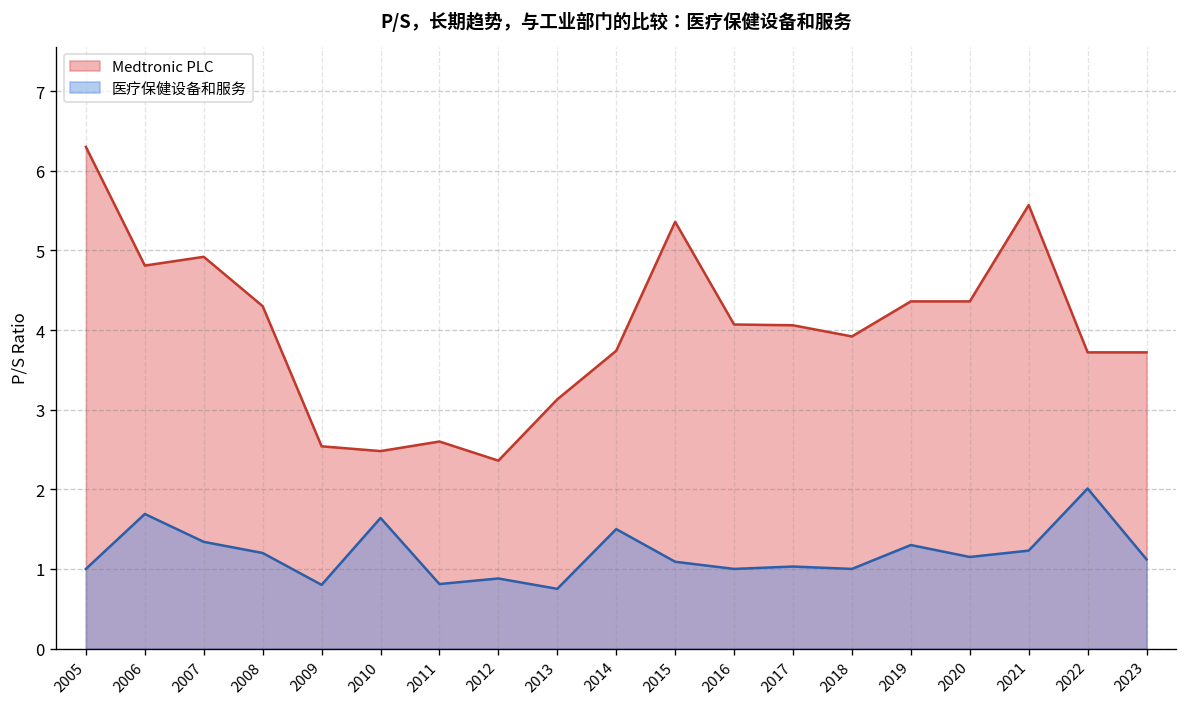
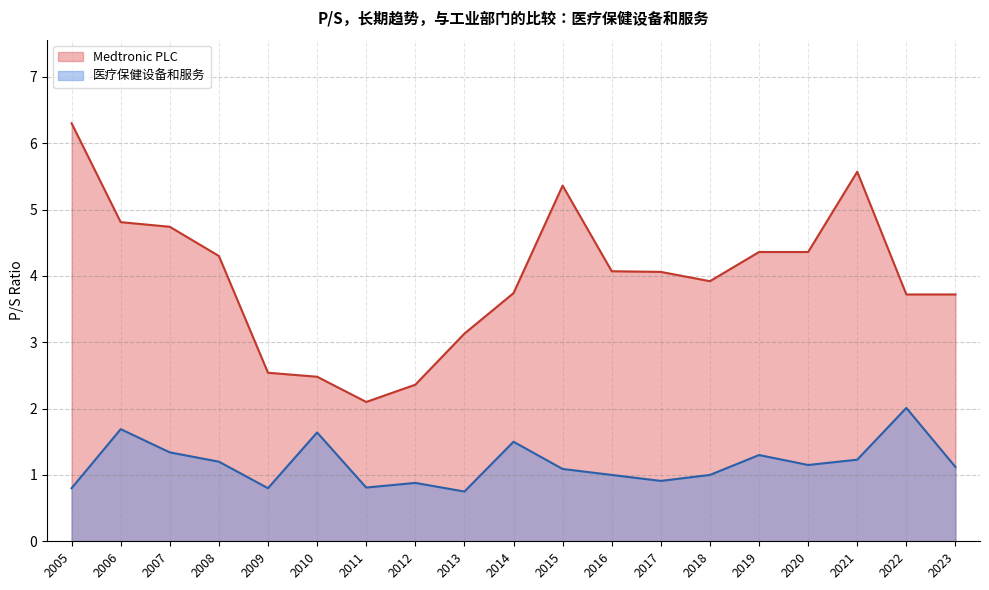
医疗保健设备和服务, 2005: 1.0 -> 0.8
Medtronic PLC, 2007: 4.9 -> 4.7
Medtronic PLC, 2011: 2.6 -> 2.1
医疗保健设备和服务, 2017: 1.0 -> 0.9
